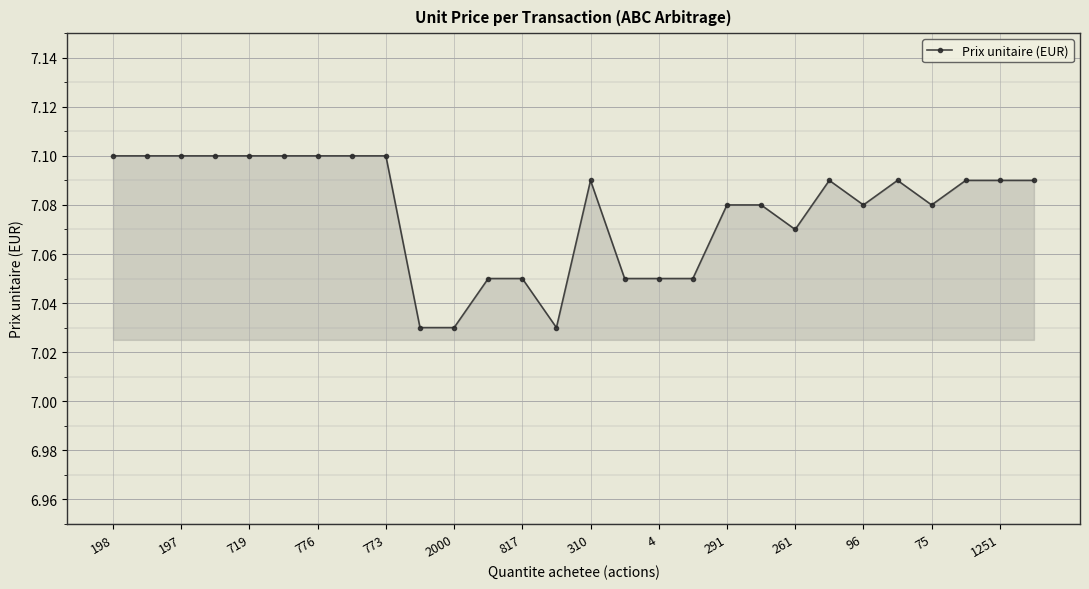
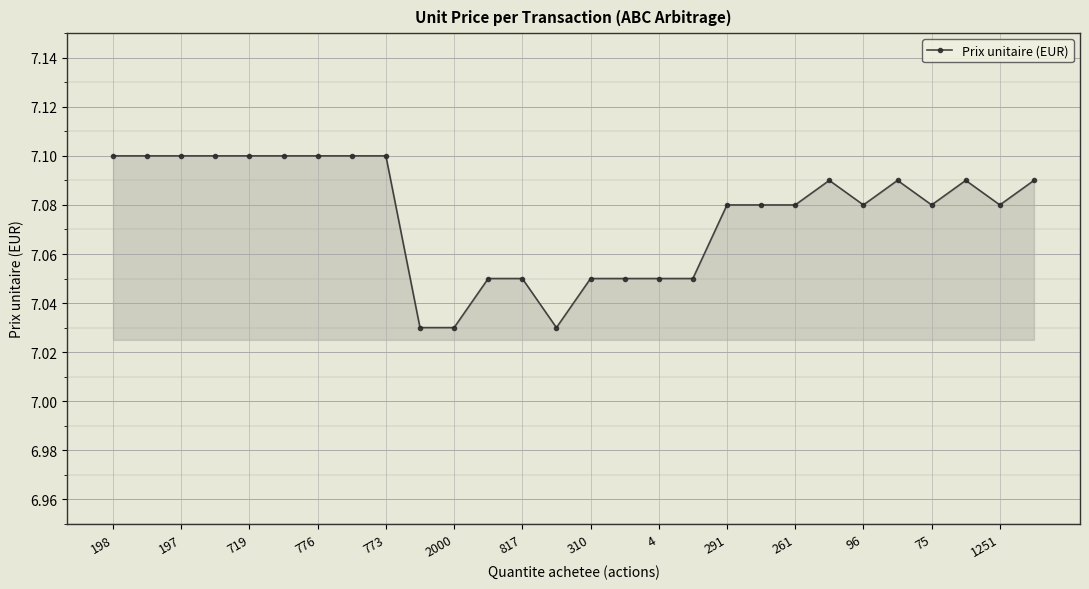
310: 7.09 -> 7.05
261: 7.07 -> 7.08
1251: 7.09 -> 7.08
